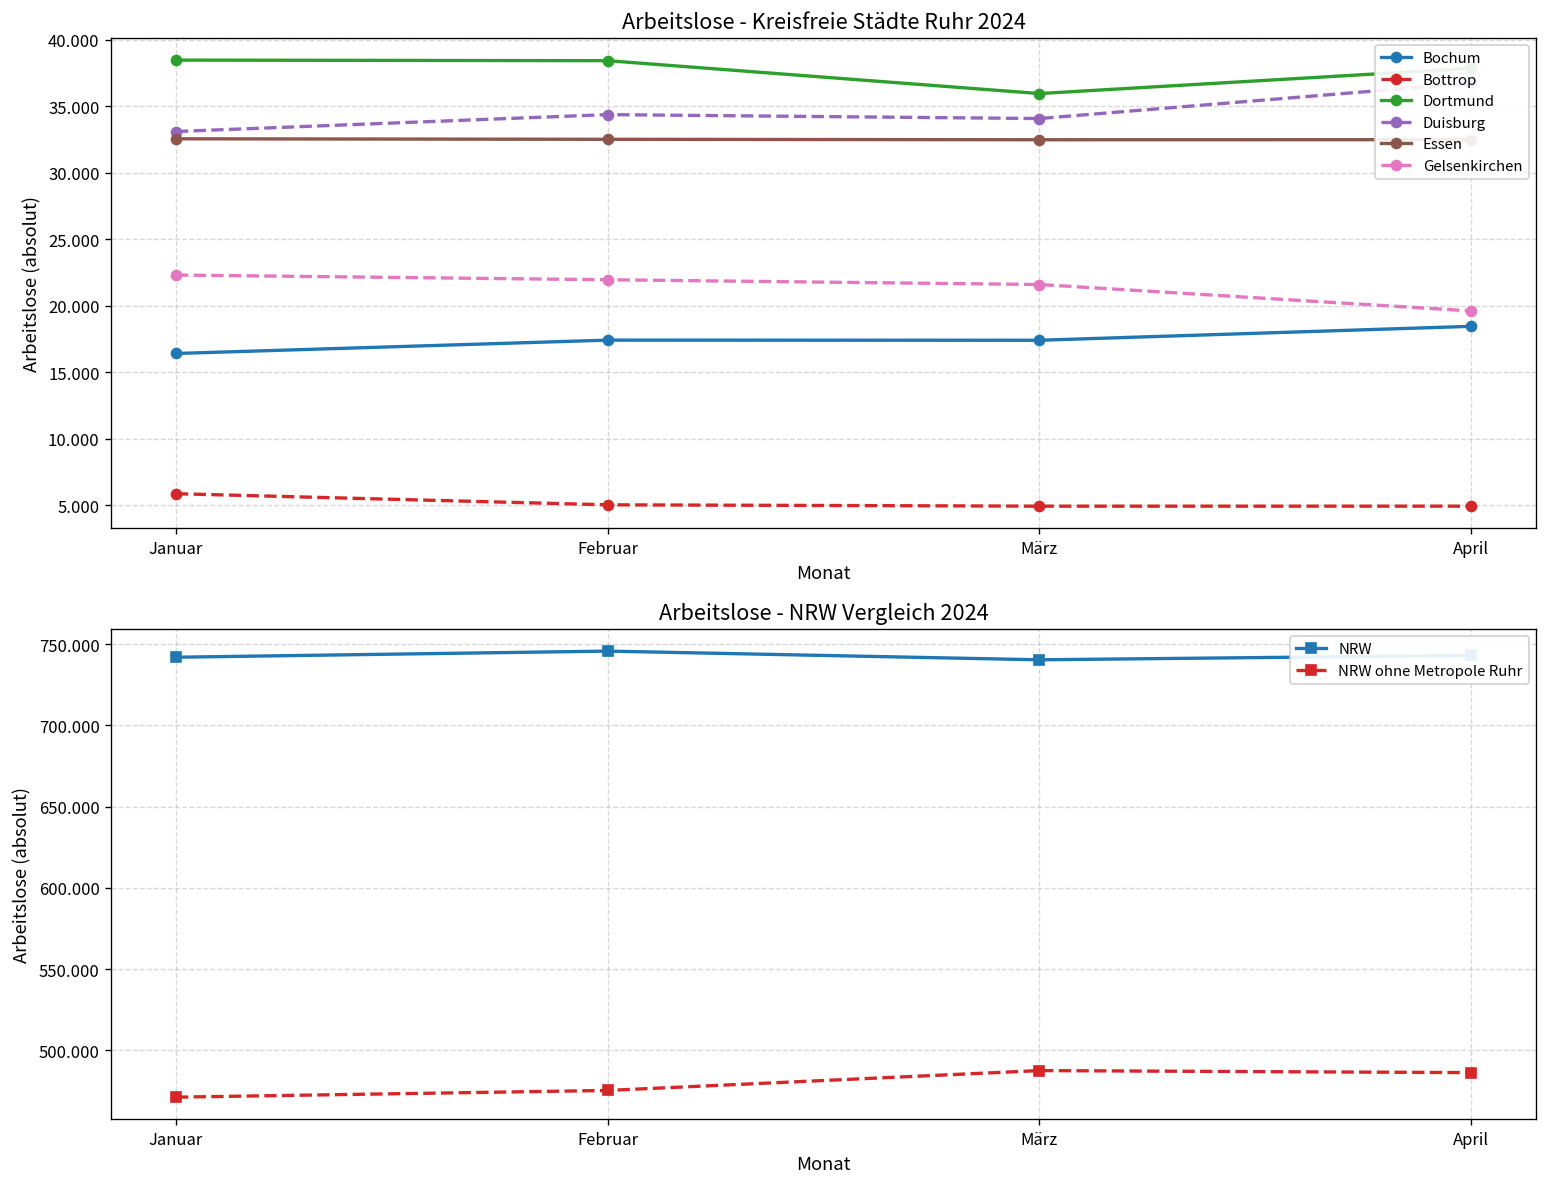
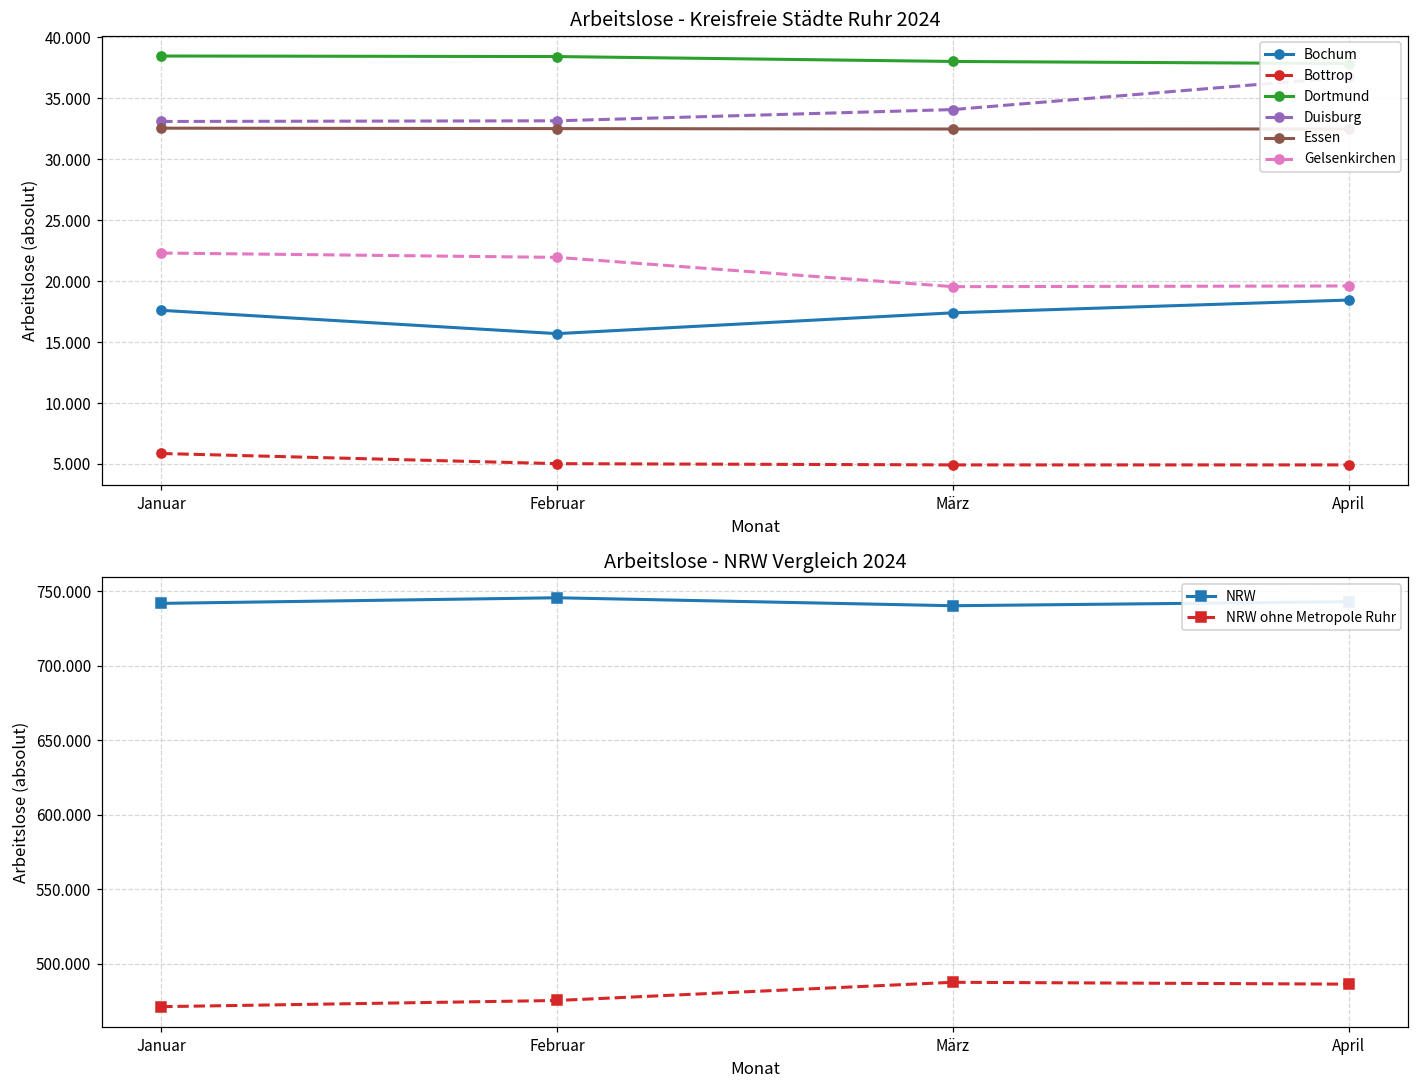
Arbeitslose - Kreisfreie Städte Ruhr 2024, Bochum, Januar: 16.4 -> 17.6
Arbeitslose - Kreisfreie Städte Ruhr 2024, Bochum, Februar: 17.4 -> 15.7
Arbeitslose - Kreisfreie Städte Ruhr 2024, Duisburg, Februar: 34.4 -> 33.2
Arbeitslose - Kreisfreie Städte Ruhr 2024, Dortmund, März: 36.0 -> 38.0
Arbeitslose - Kreisfreie Städte Ruhr 2024, Gelsenkirchen, März: 21.6 -> 19.5
